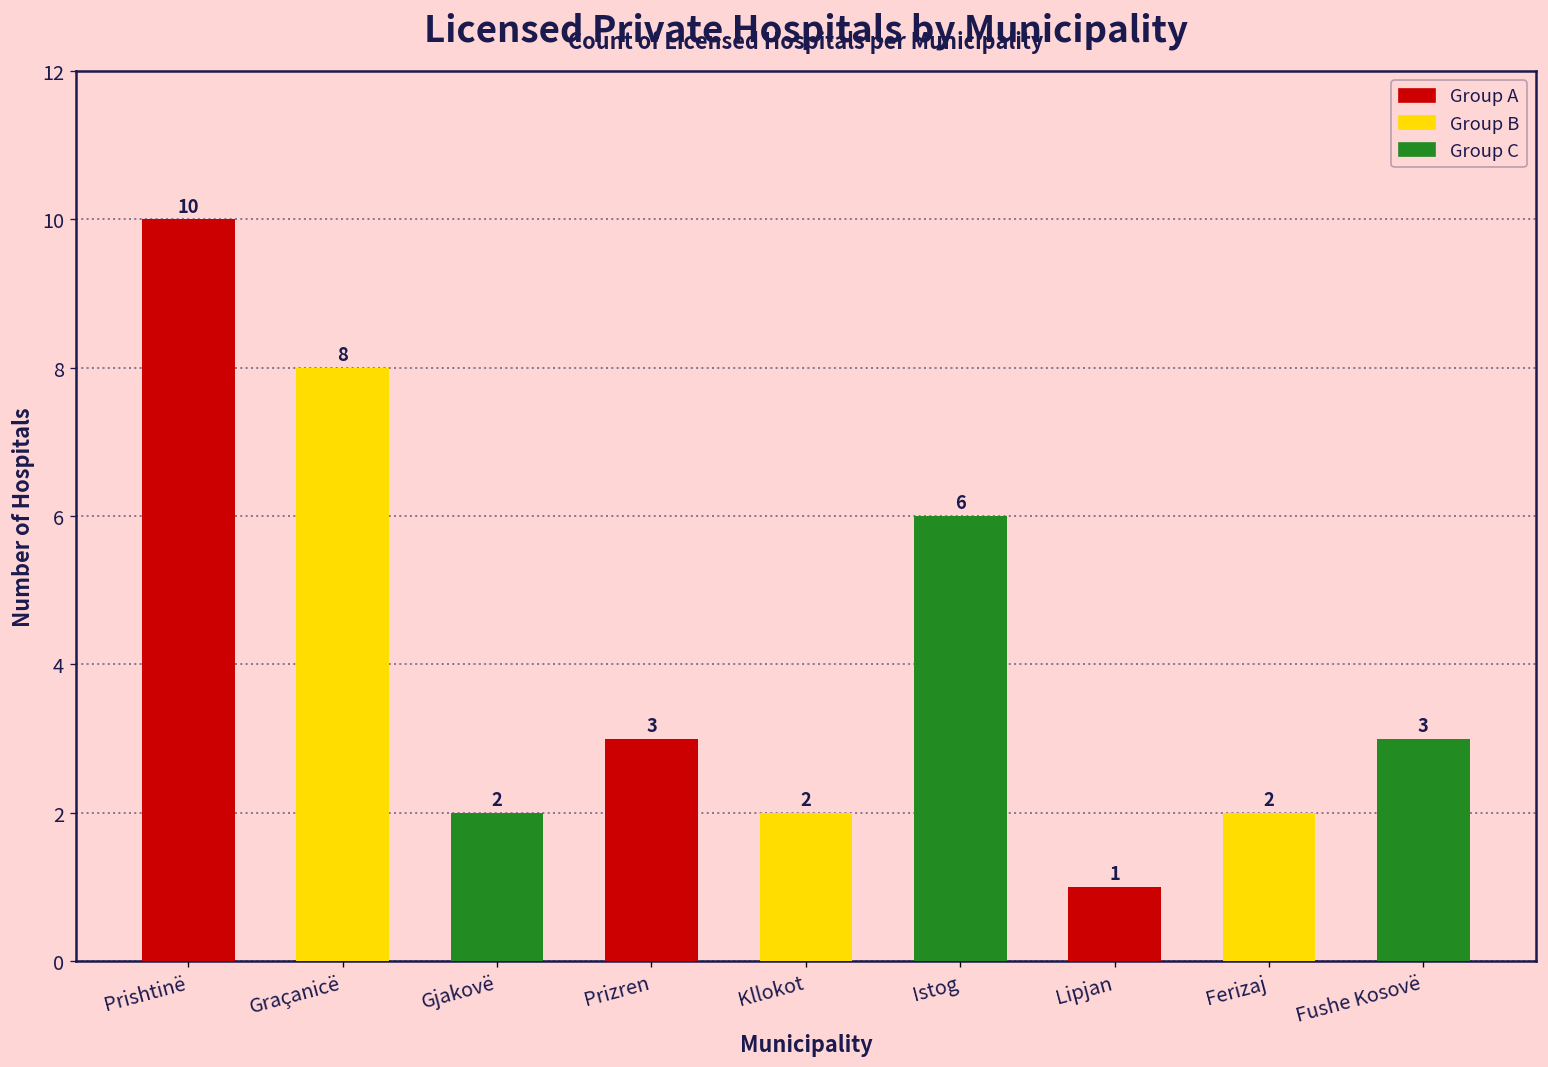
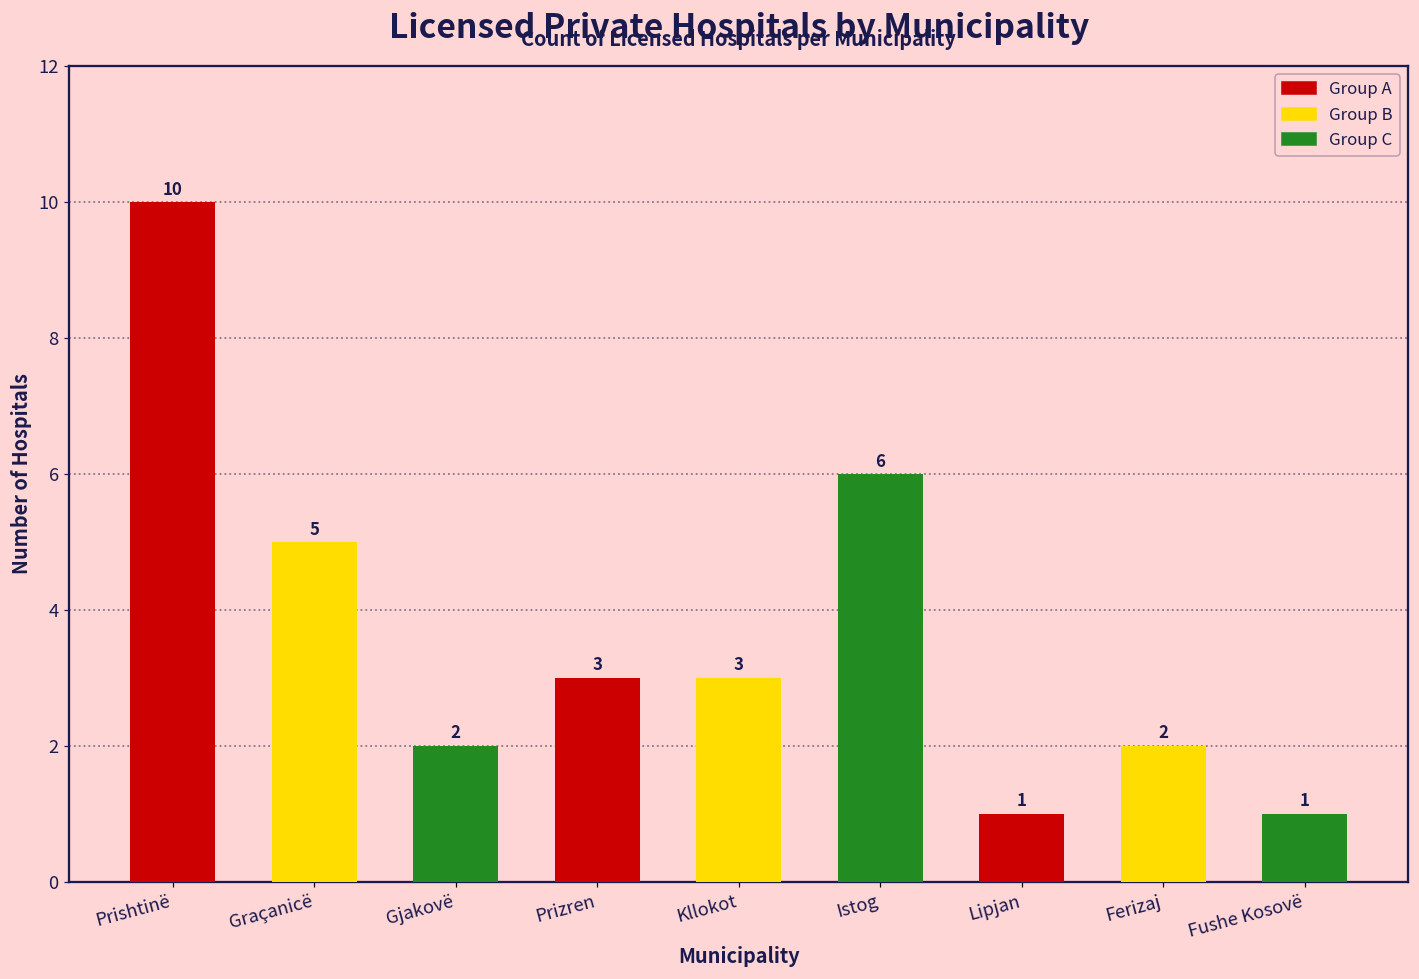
Graçanicë: 8 -> 5
Kllokot: 2 -> 3
Fushe Kosovë: 3 -> 1
